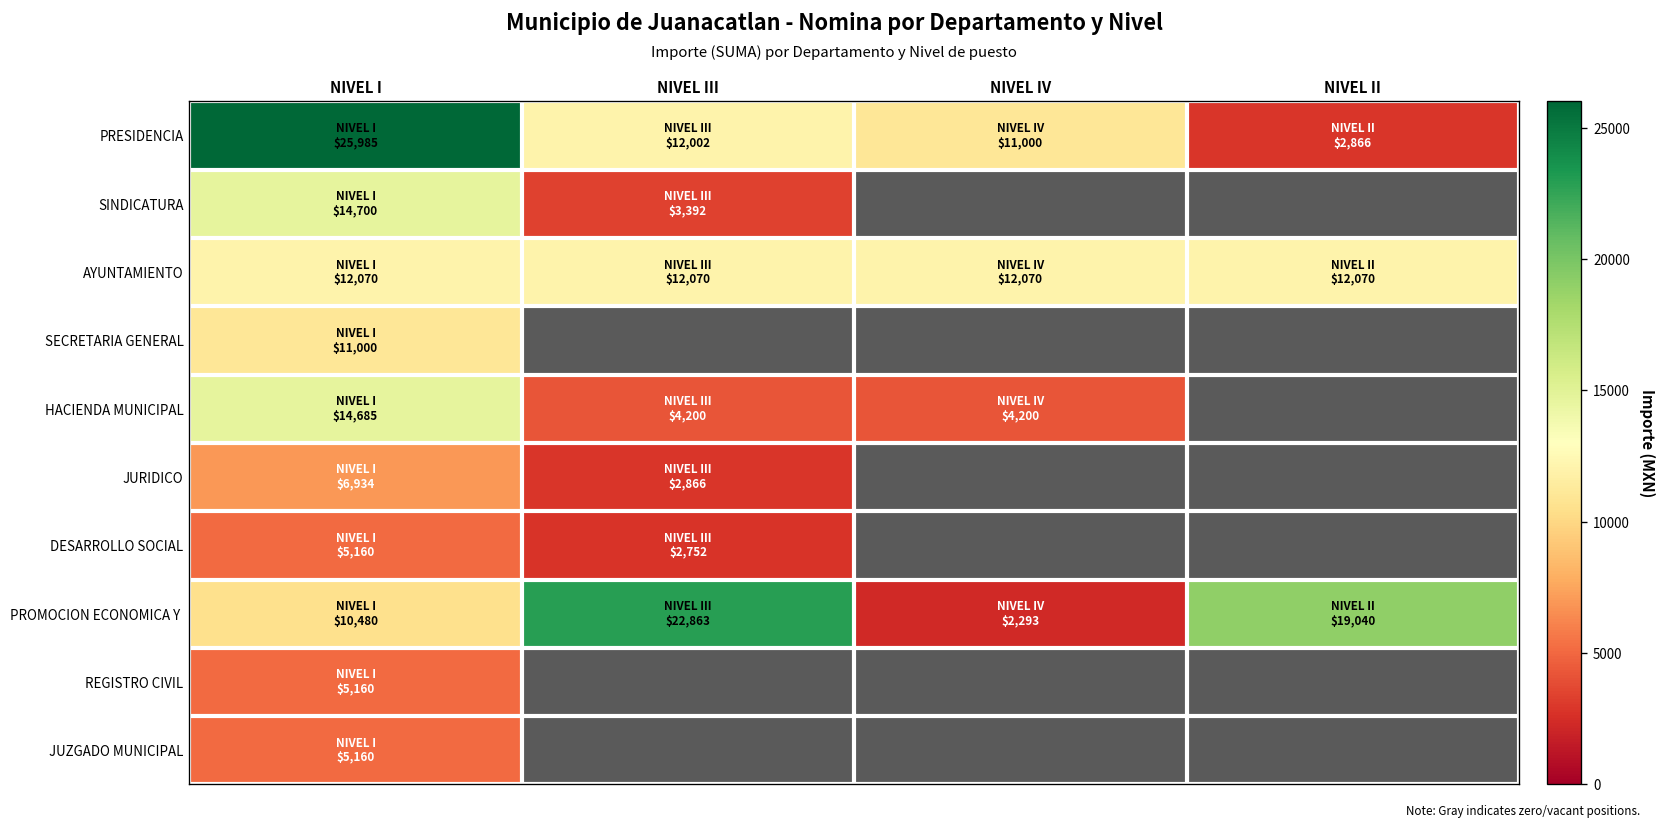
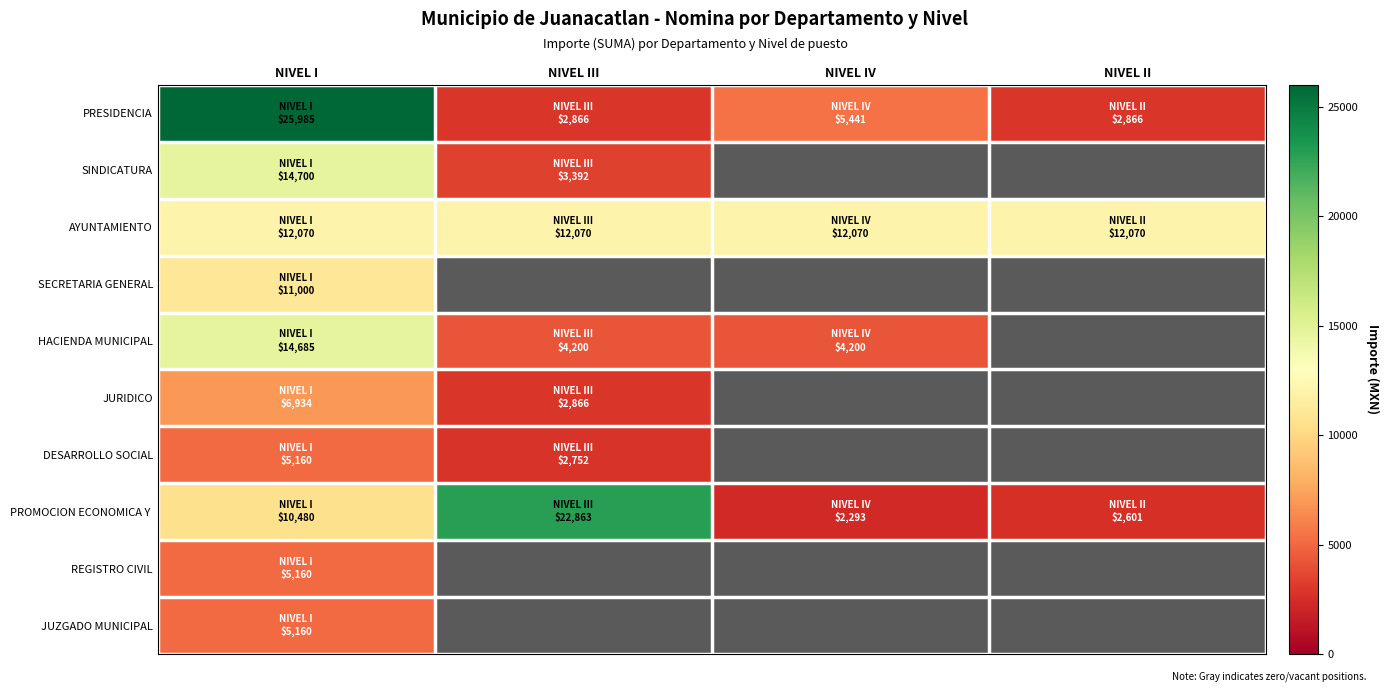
PRESIDENCIA, NIVEL III: $12,002 -> $2,866
PRESIDENCIA, NIVEL IV: $11,000 -> $5,441
PROMOCION ECONOMICA Y, NIVEL II: $19,040 -> $2,601
